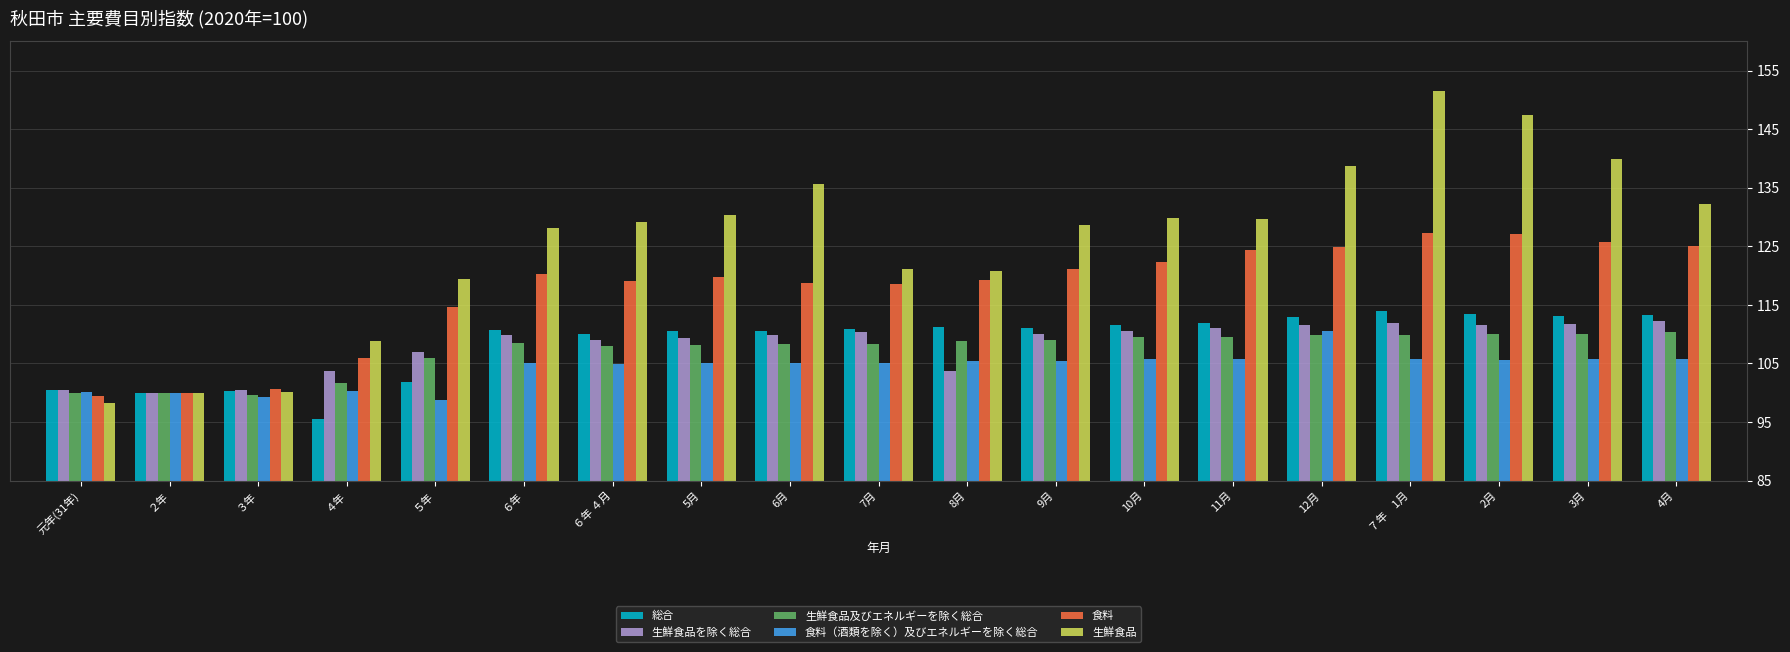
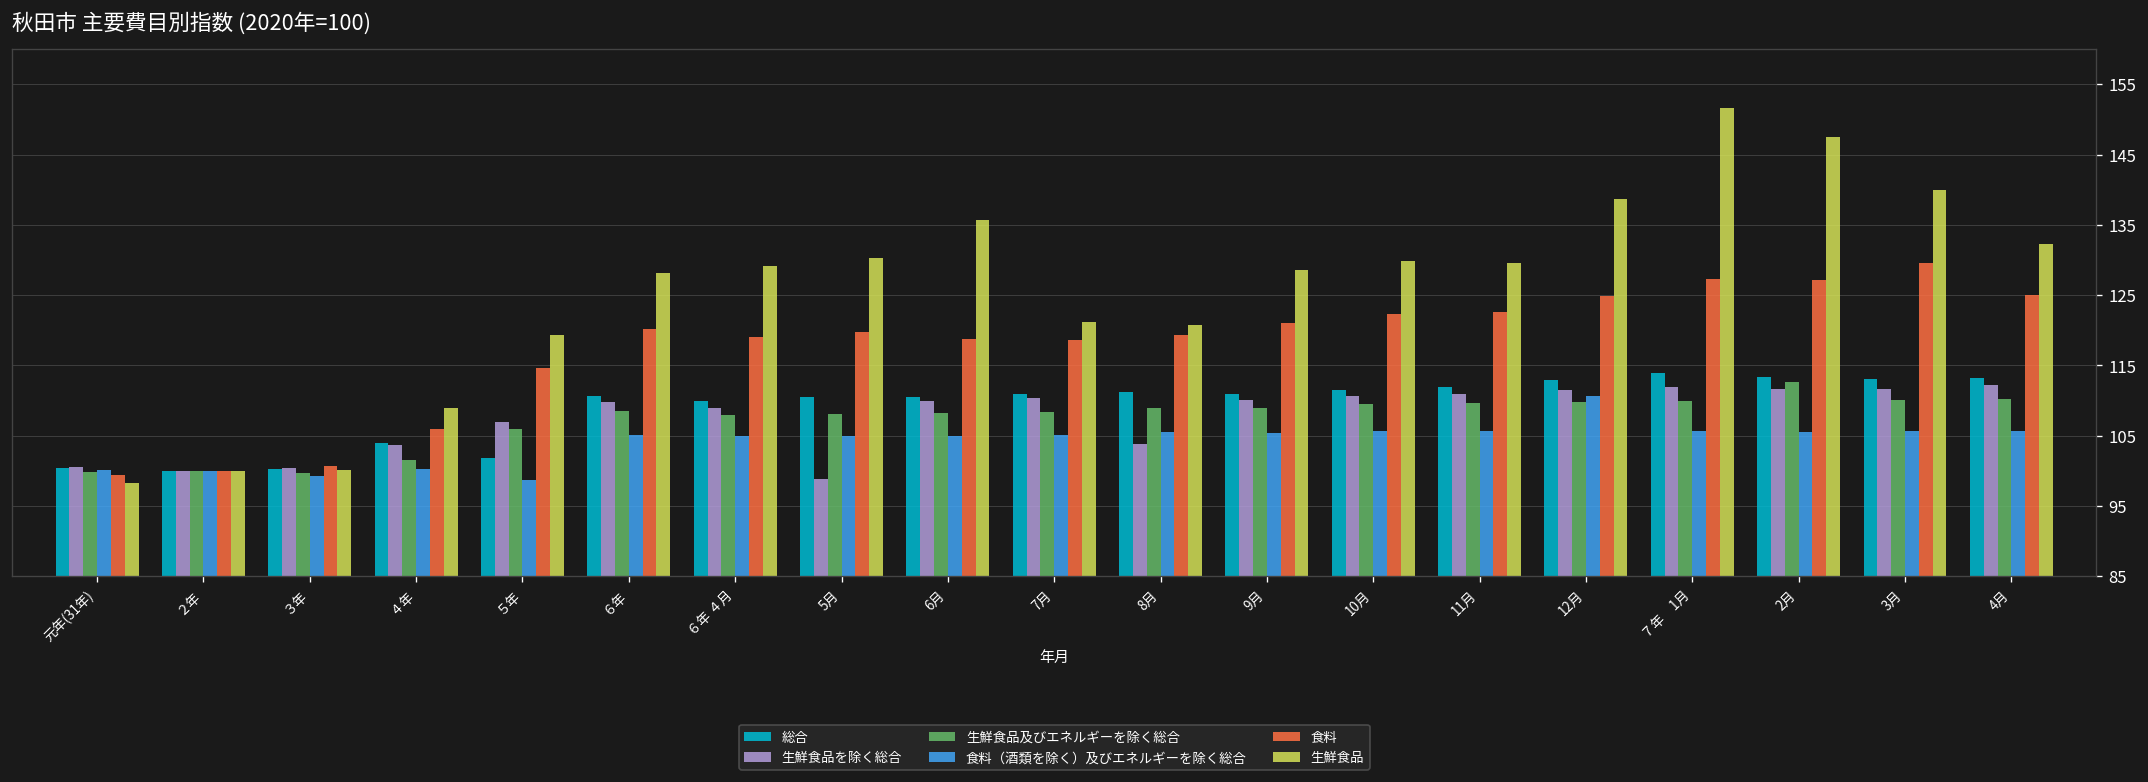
総合, ４年: 96 -> 104
生鮮食品を除く総合, 5月: 109 -> 99
食料, 11月: 124 -> 123
生鮮食品及びエネルギーを除く総合, 2月: 110 -> 113
食料, 3月: 126 -> 130
